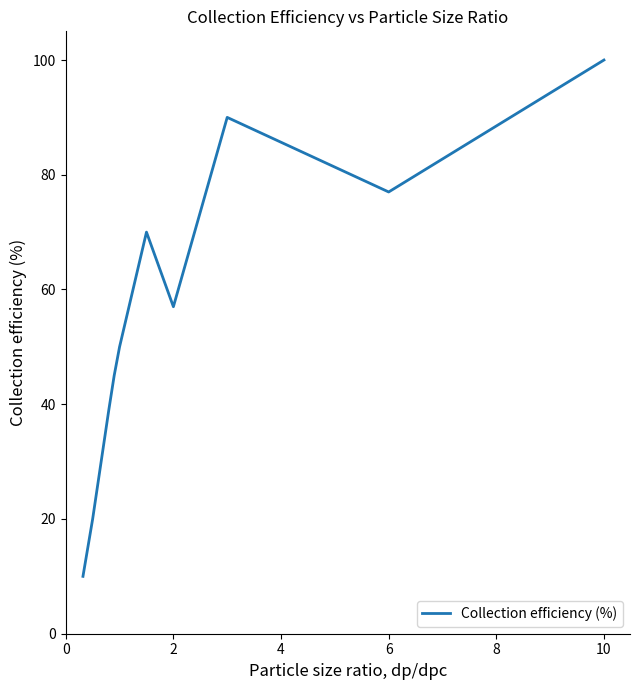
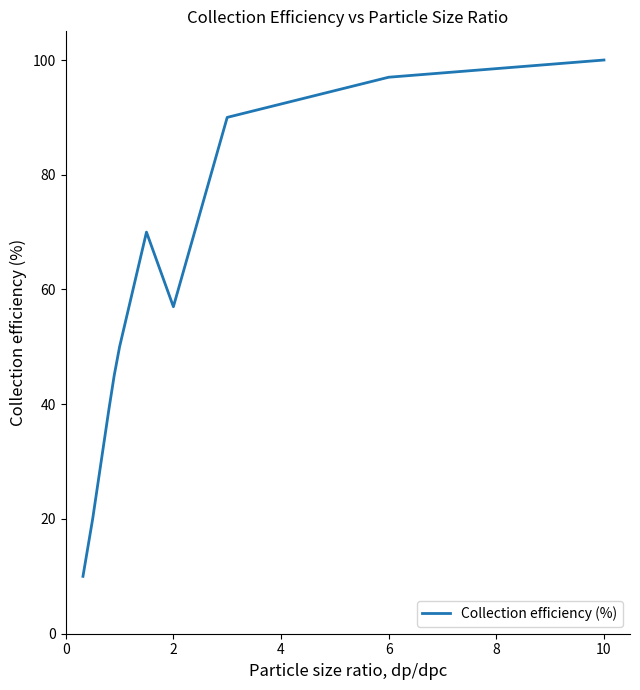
6: 77 -> 97
